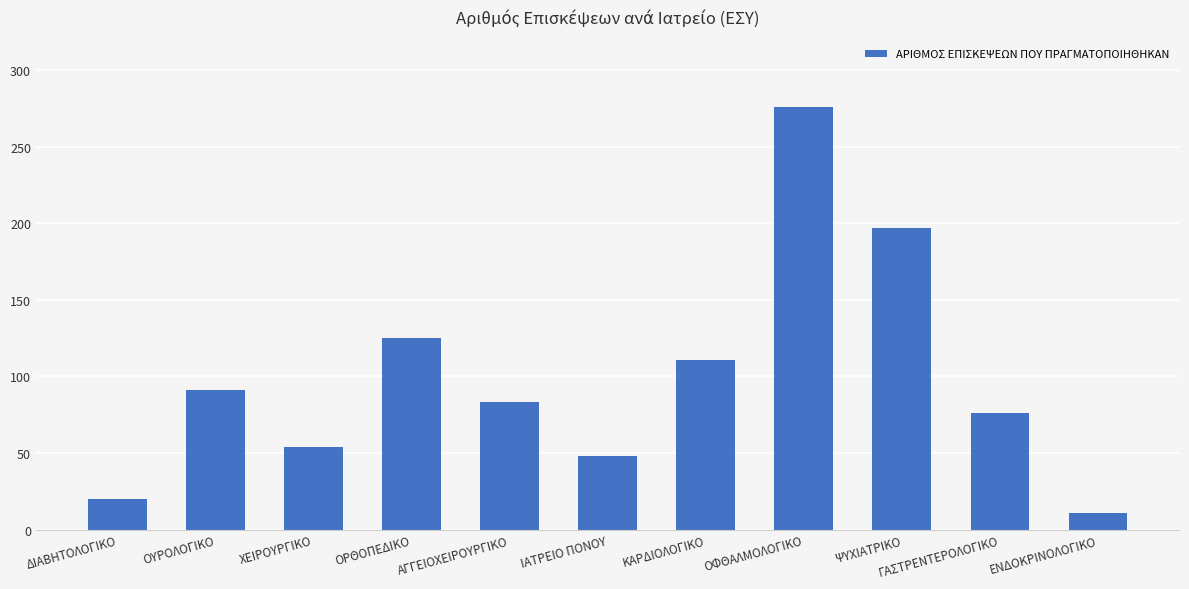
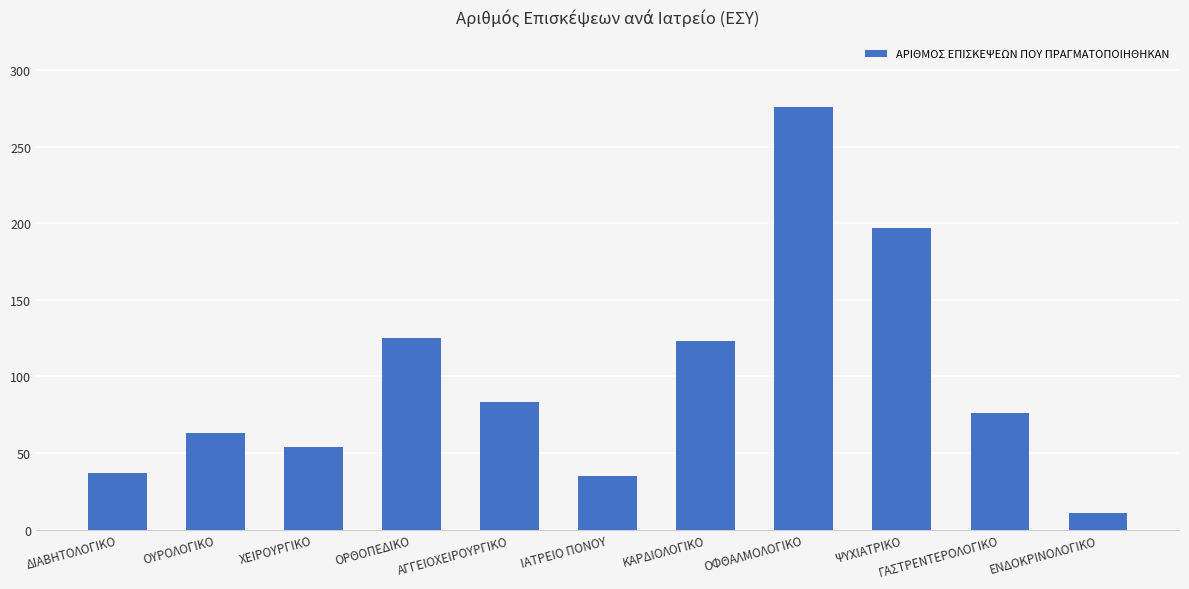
ΔΙΑΒΗΤΟΛΟΓΙΚΟ: 20 -> 37
ΟΥΡΟΛΟΓΙΚΟ: 91 -> 63
ΙΑΤΡΕΙΟ ΠΟΝΟΥ: 48 -> 35
ΚΑΡΔΙΟΛΟΓΙΚΟ: 111 -> 123
